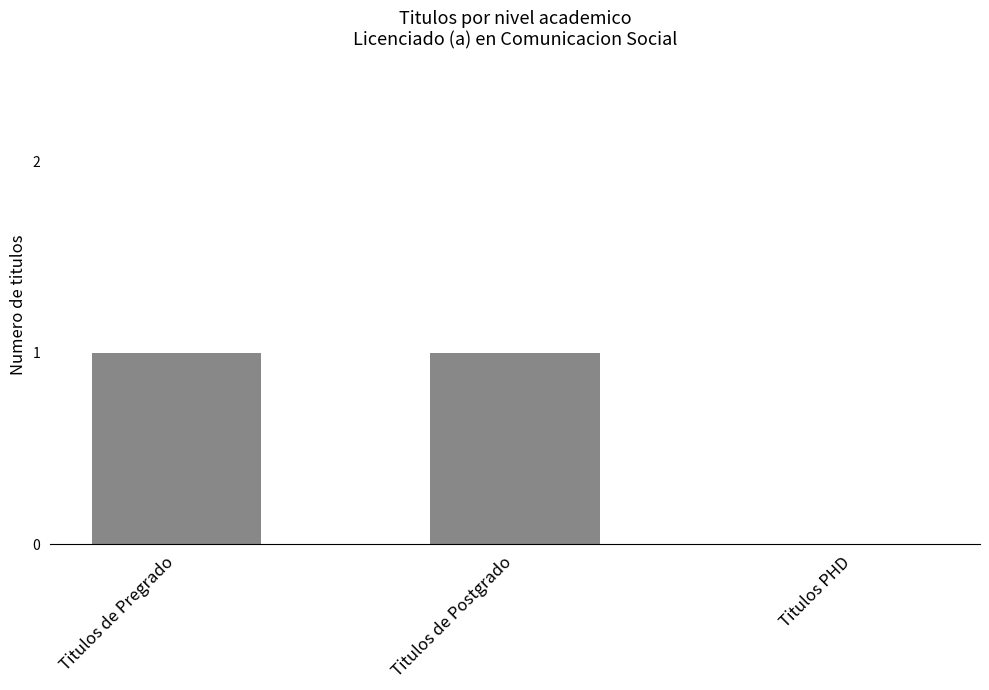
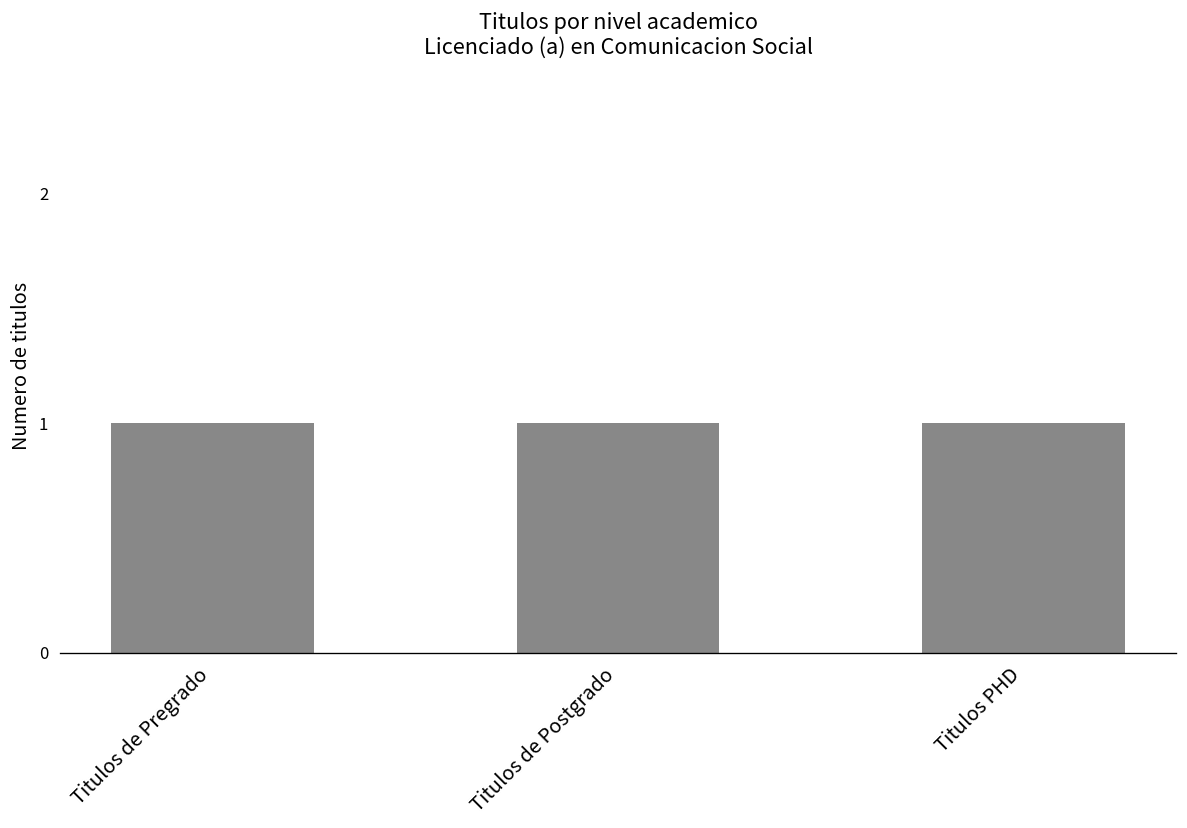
Titulos PHD: 0 -> 1
